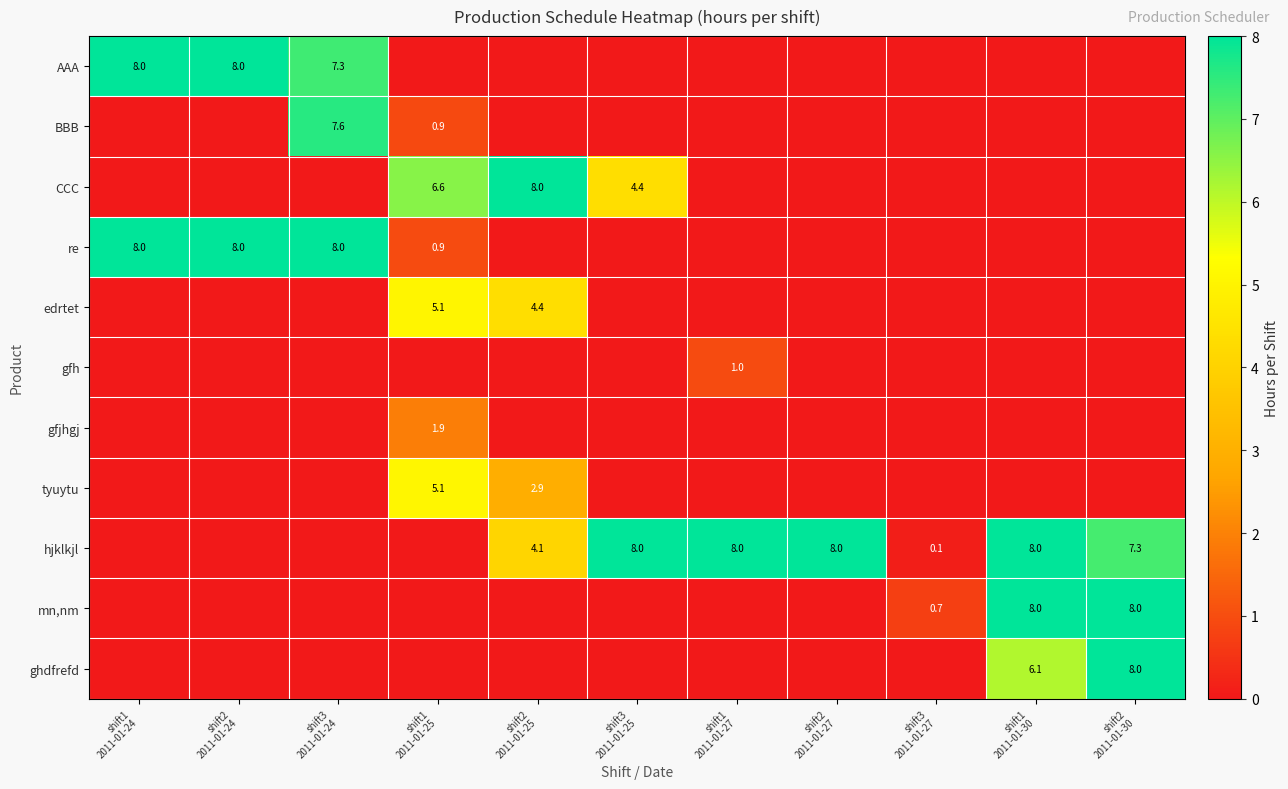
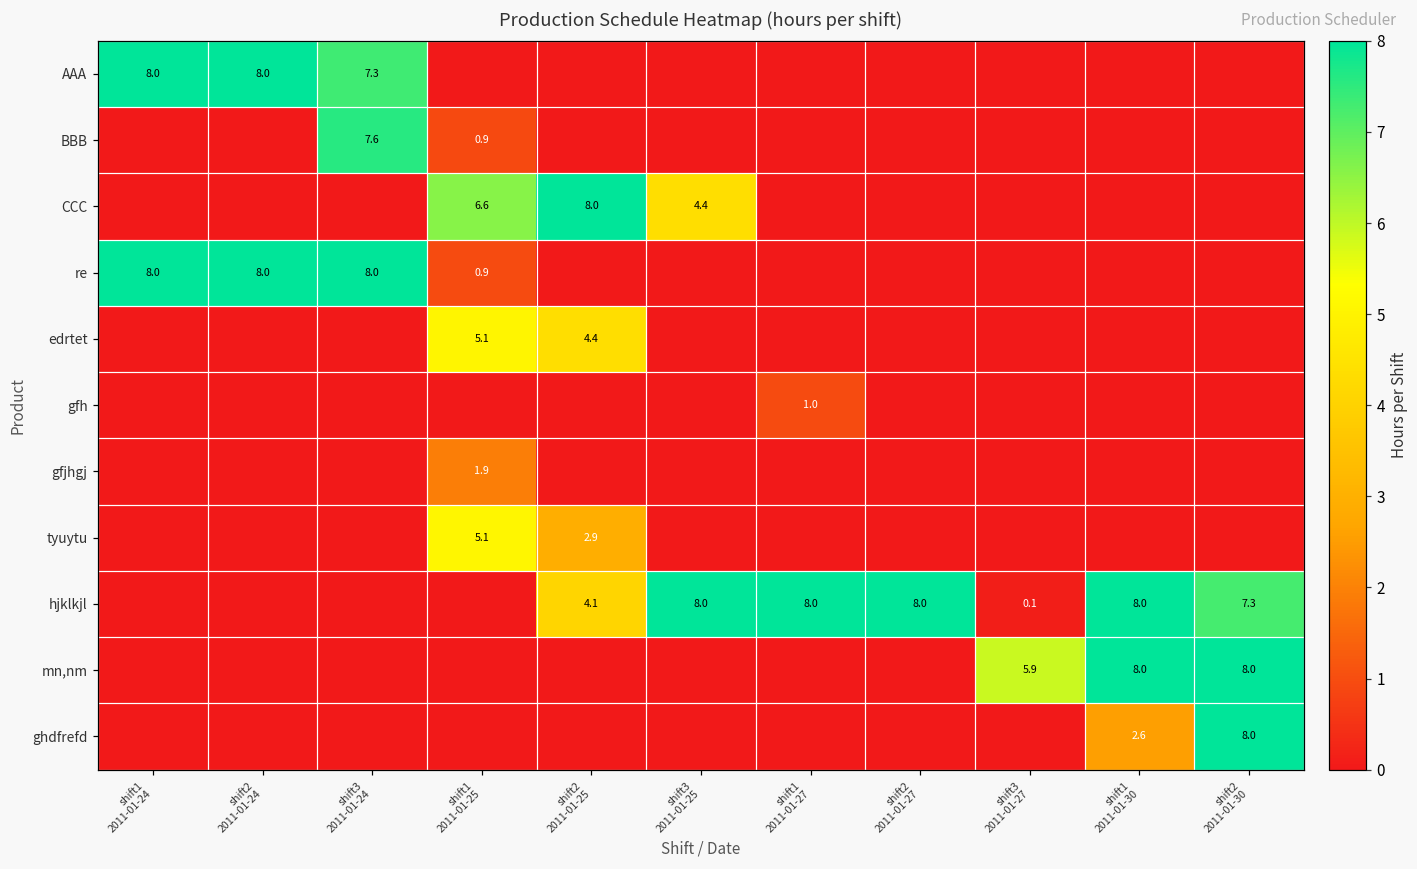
mn,nm, shift3 2011-01-27: 0.7 -> 5.9
ghdfrefd, shift1 2011-01-30: 6.1 -> 2.6
